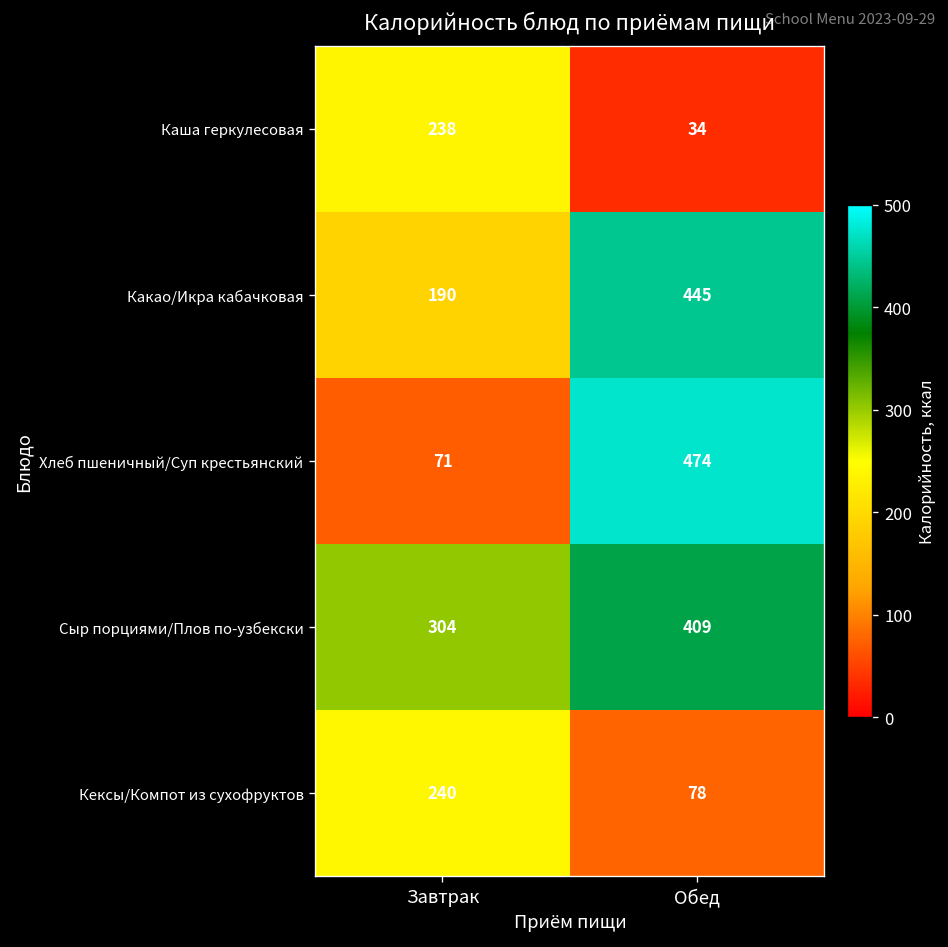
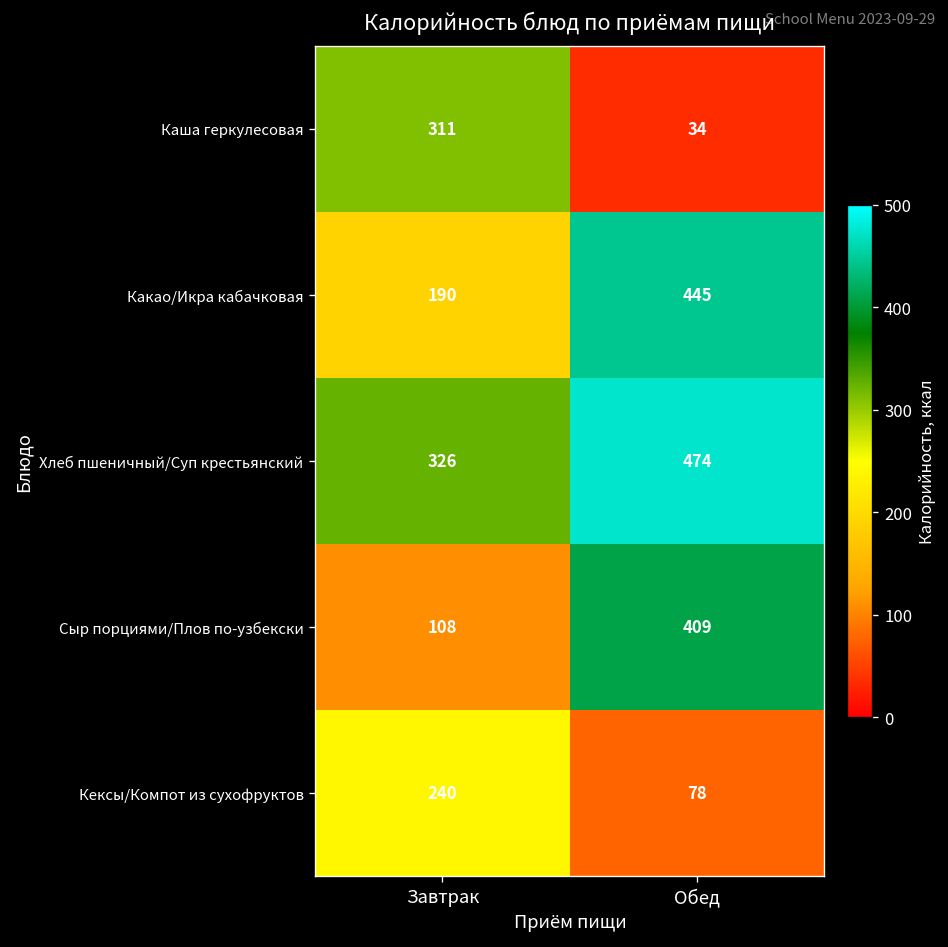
Каша геркулесовая, Завтрак: 238 -> 311
Хлеб пшеничный/Суп крестьянский, Завтрак: 71 -> 326
Сыр порциями/Плов по-узбекски, Завтрак: 304 -> 108
